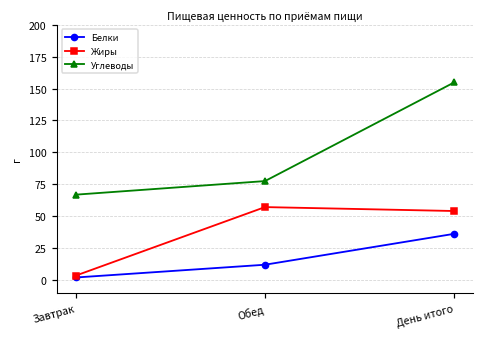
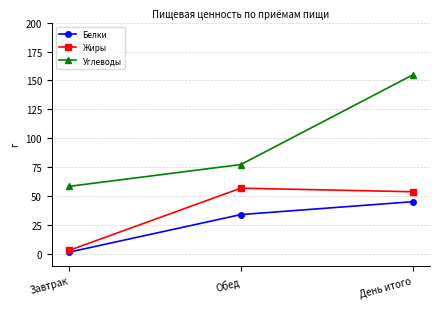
Углеводы, Завтрак: 67 -> 59
Белки, Обед: 12 -> 34
Белки, День итого: 36 -> 45
